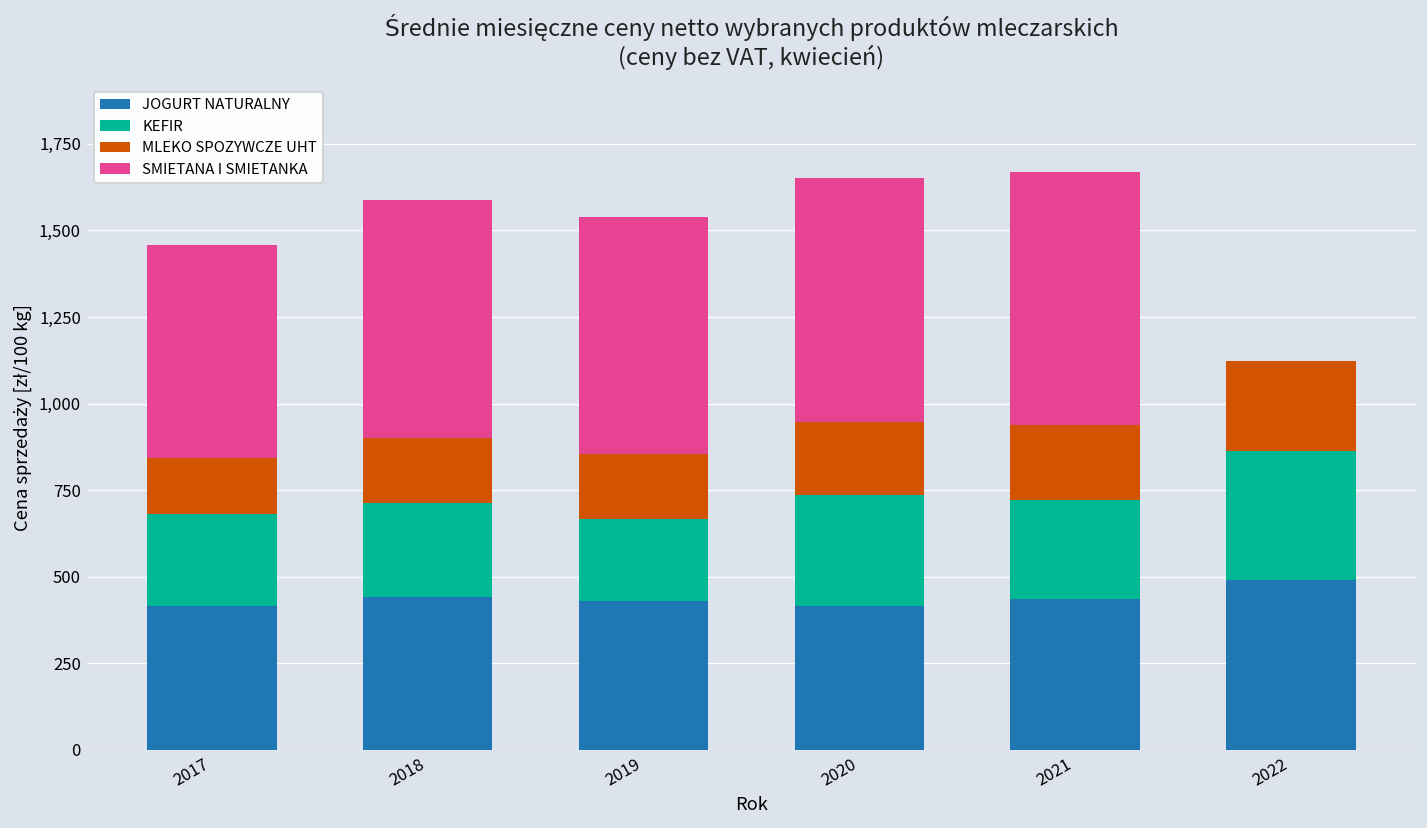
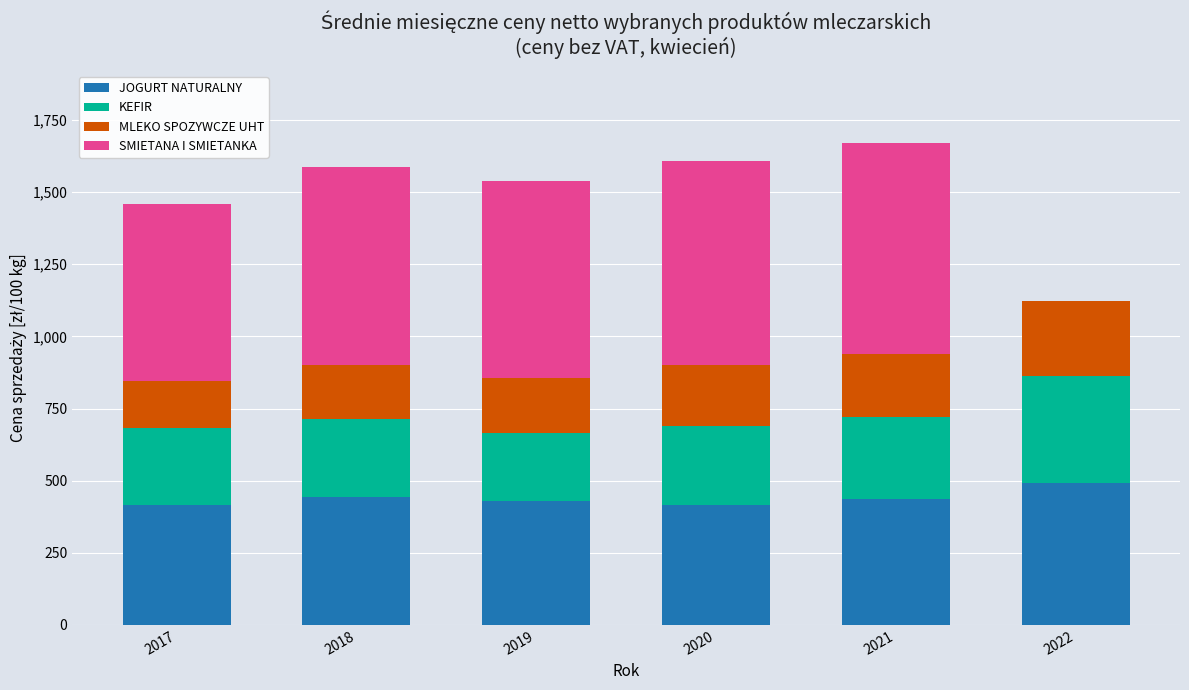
KEFIR, 2020: 320 -> 280
